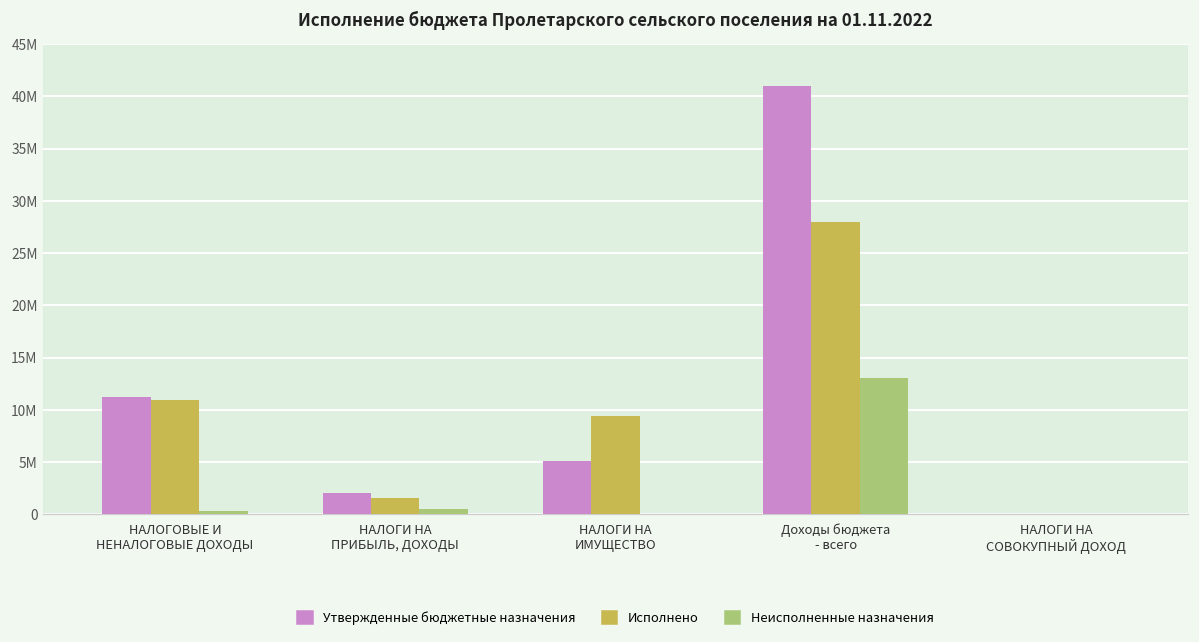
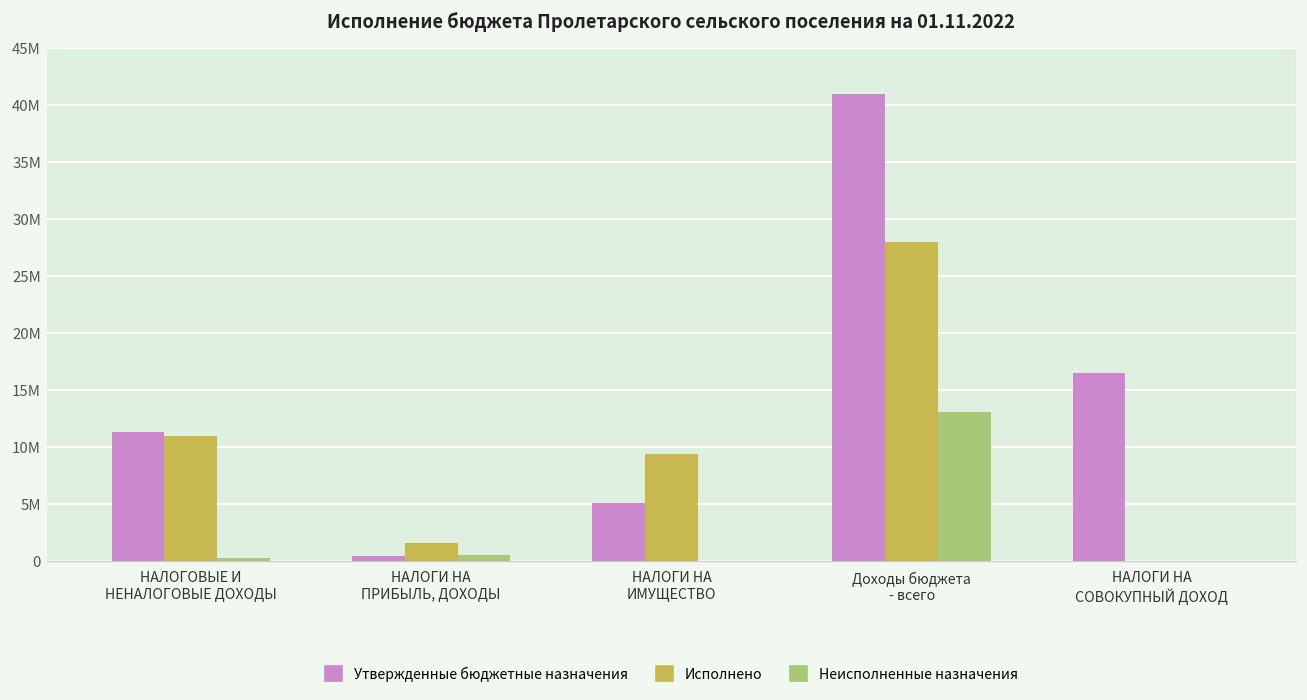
Утвержденные бюджетные назначения, НАЛОГИ НА ПРИБЫЛЬ, ДОХОДЫ: 2М -> 0М
Утвержденные бюджетные назначения, НАЛОГИ НА СОВОКУПНЫЙ ДОХОД: 0М -> 16М
